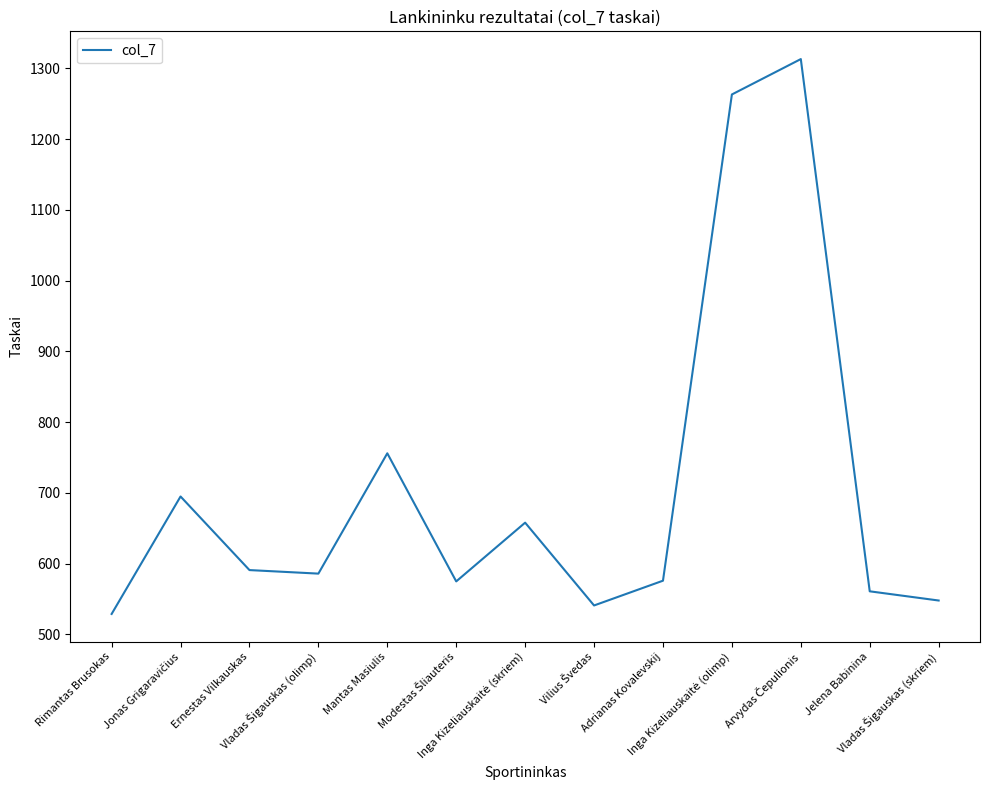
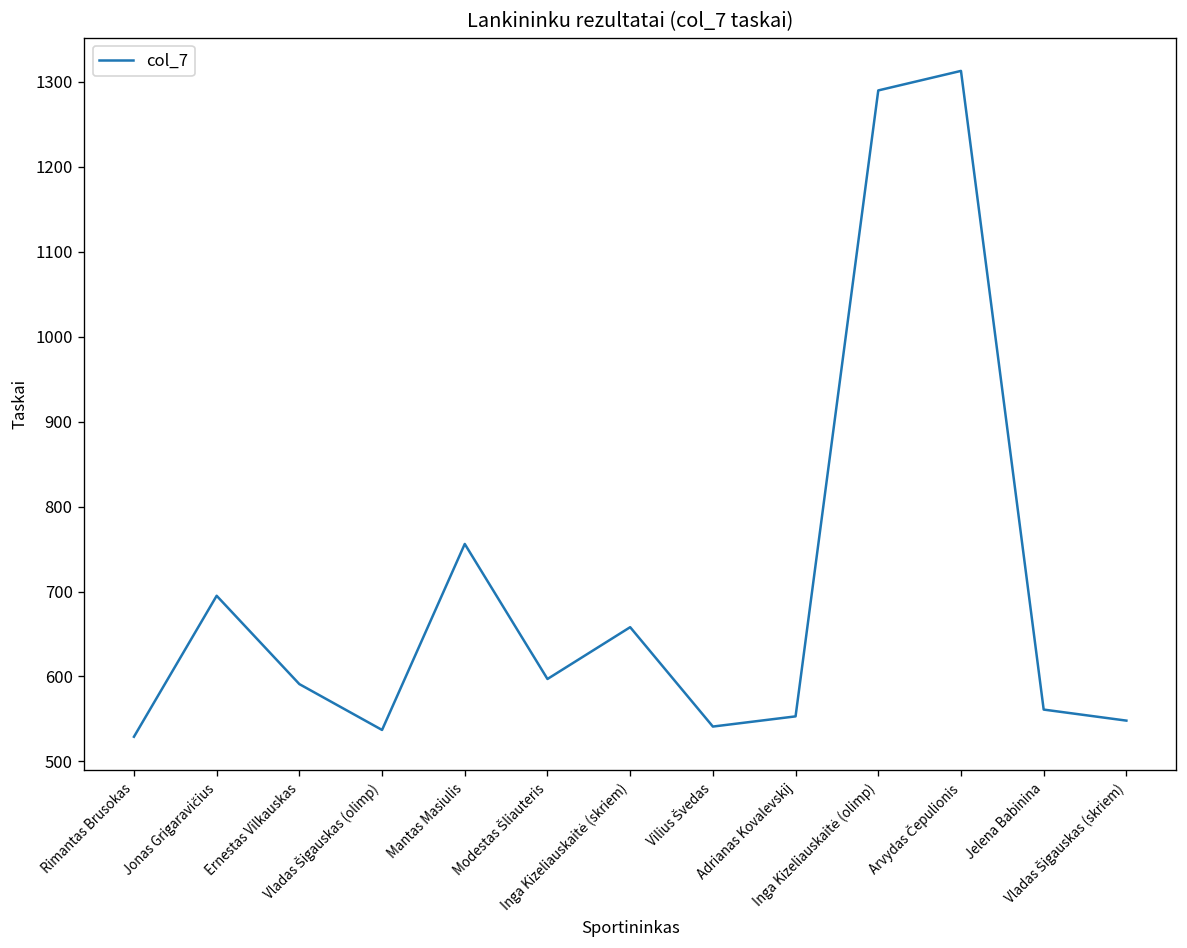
Vladas Šigauskas (olimp): 590 -> 540
Modestas Šliauteris: 580 -> 600
Adrianas Kovalevskij: 580 -> 550
Inga Kizeliauskaitė (olimp): 1260 -> 1290
